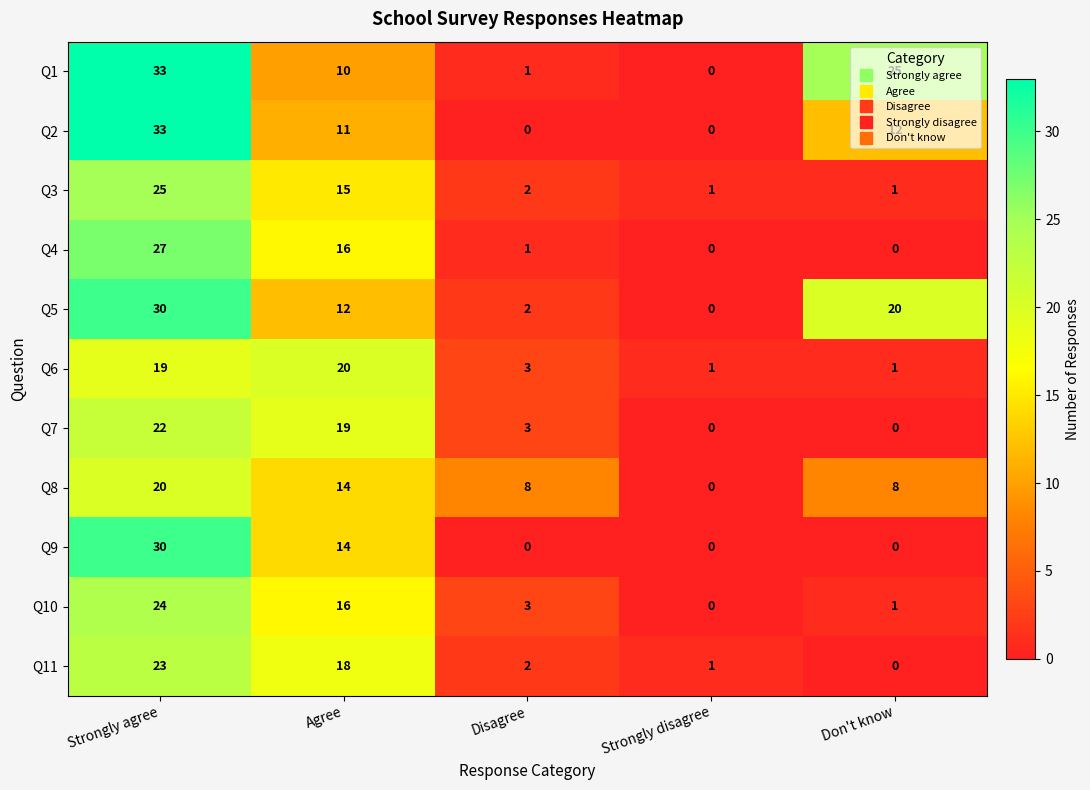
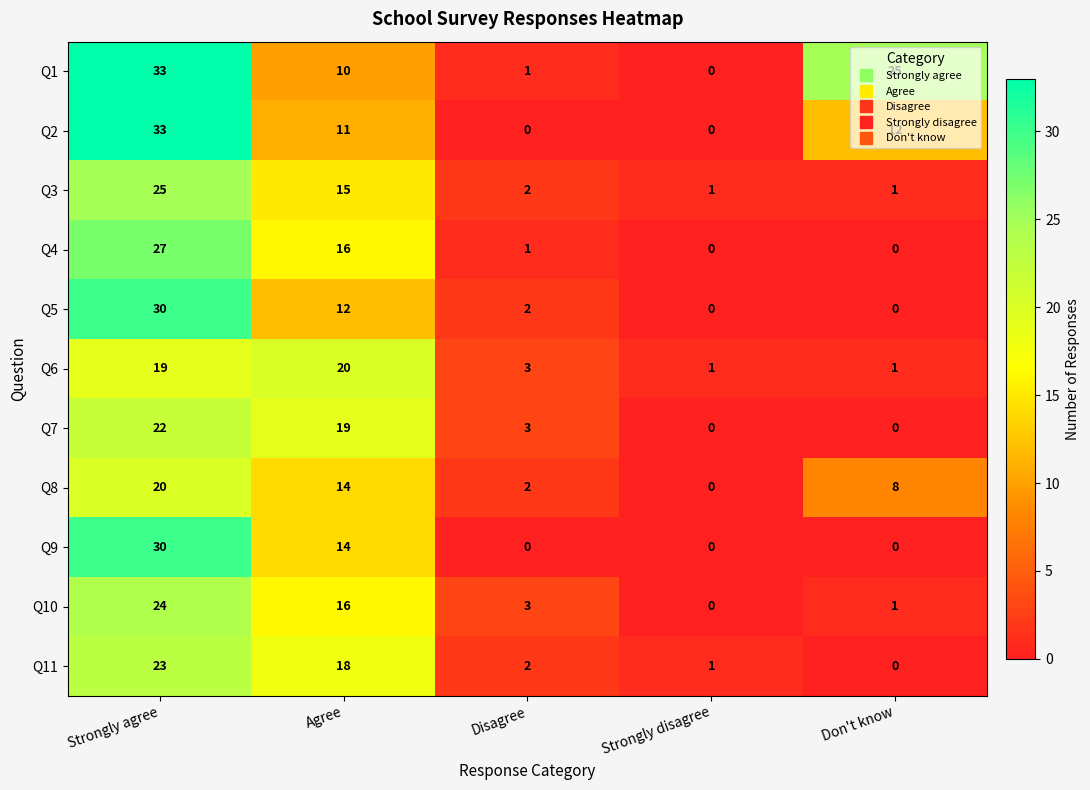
Q5, Don't know: 20 -> 0
Q8, Disagree: 8 -> 2
